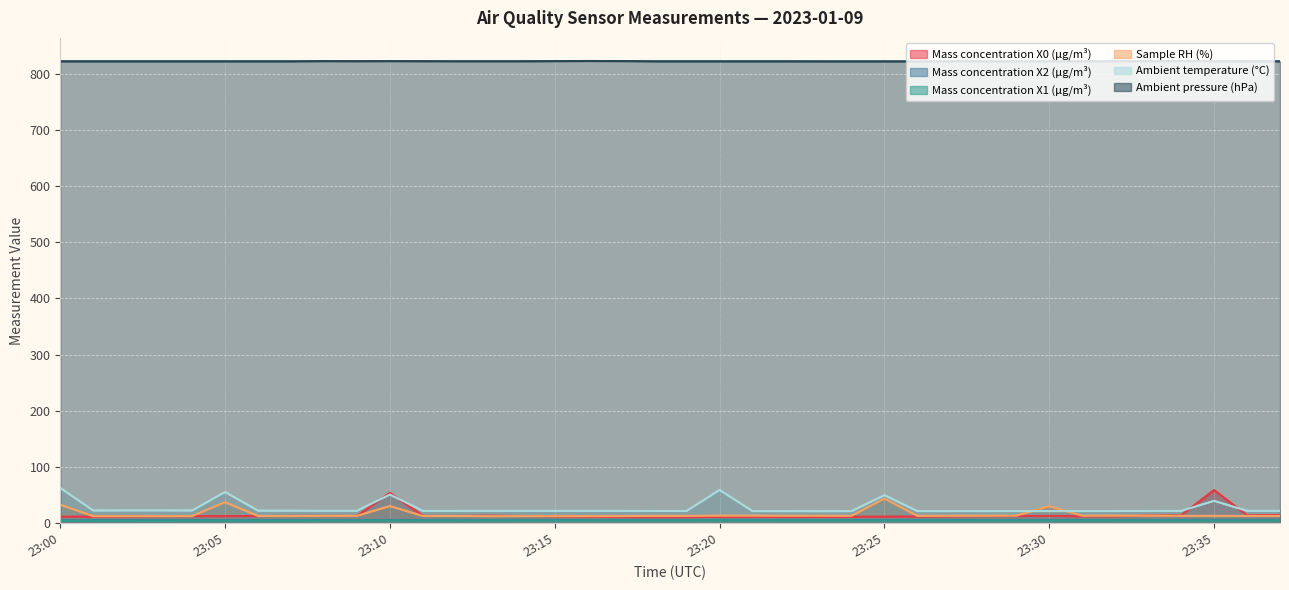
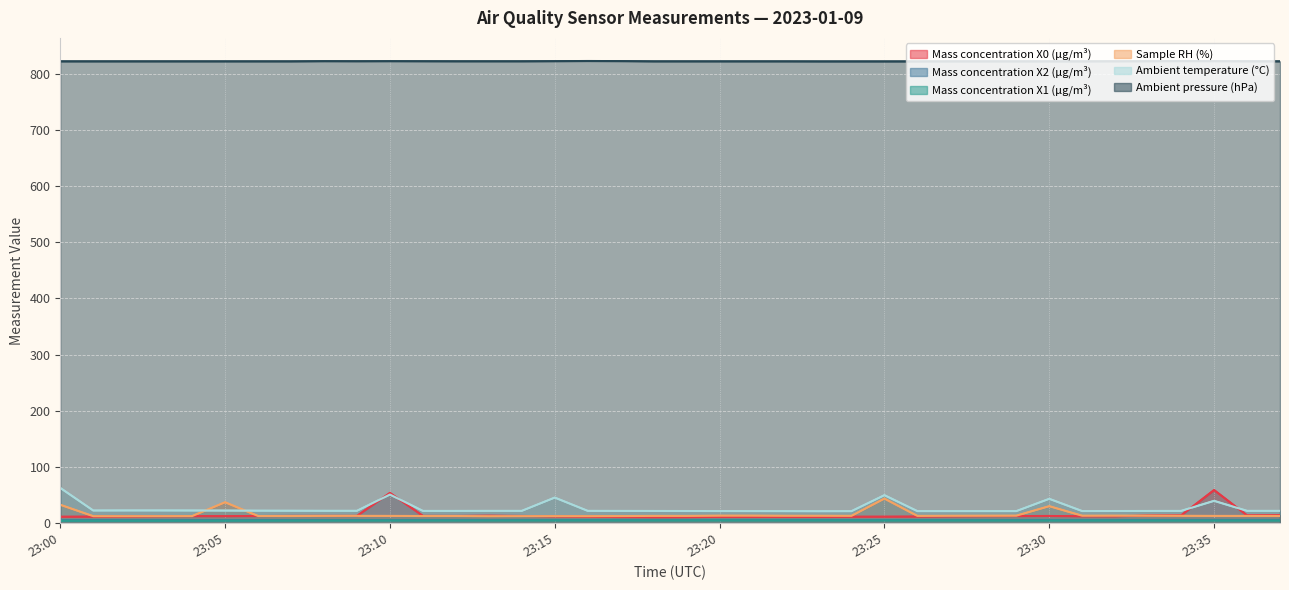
Ambient temperature (°C), 23:05: 60 -> 20
Sample RH (%), 23:10: 30 -> 10
Ambient temperature (°C), 23:15: 20 -> 50
Ambient temperature (°C), 23:20: 60 -> 20
Ambient temperature (°C), 23:30: 20 -> 40
